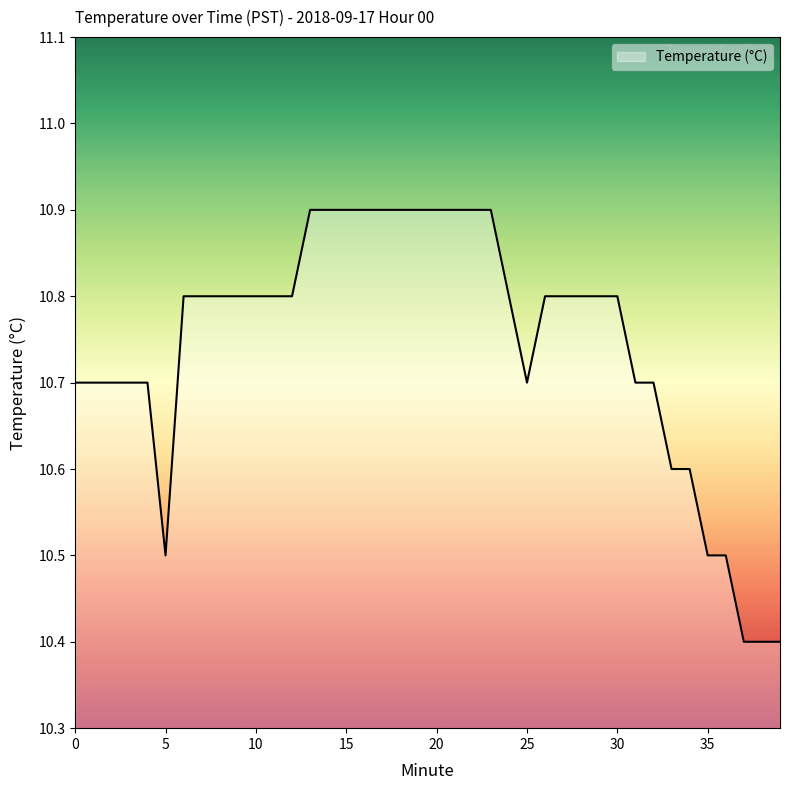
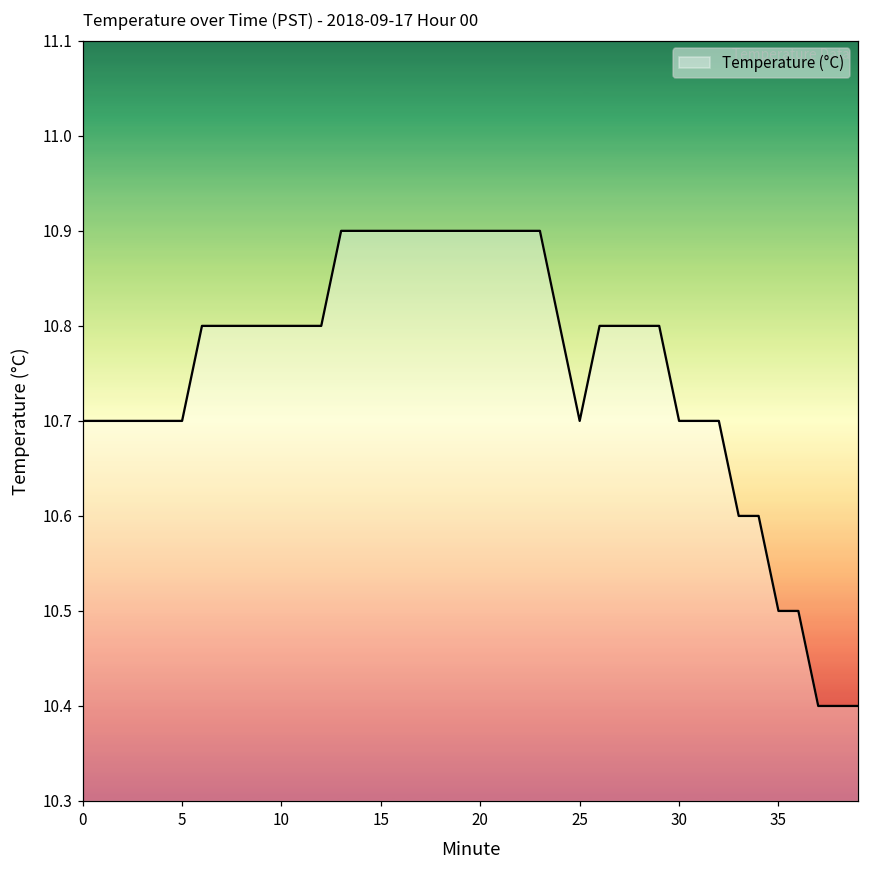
5: 10.5 -> 10.7
30: 10.8 -> 10.7
